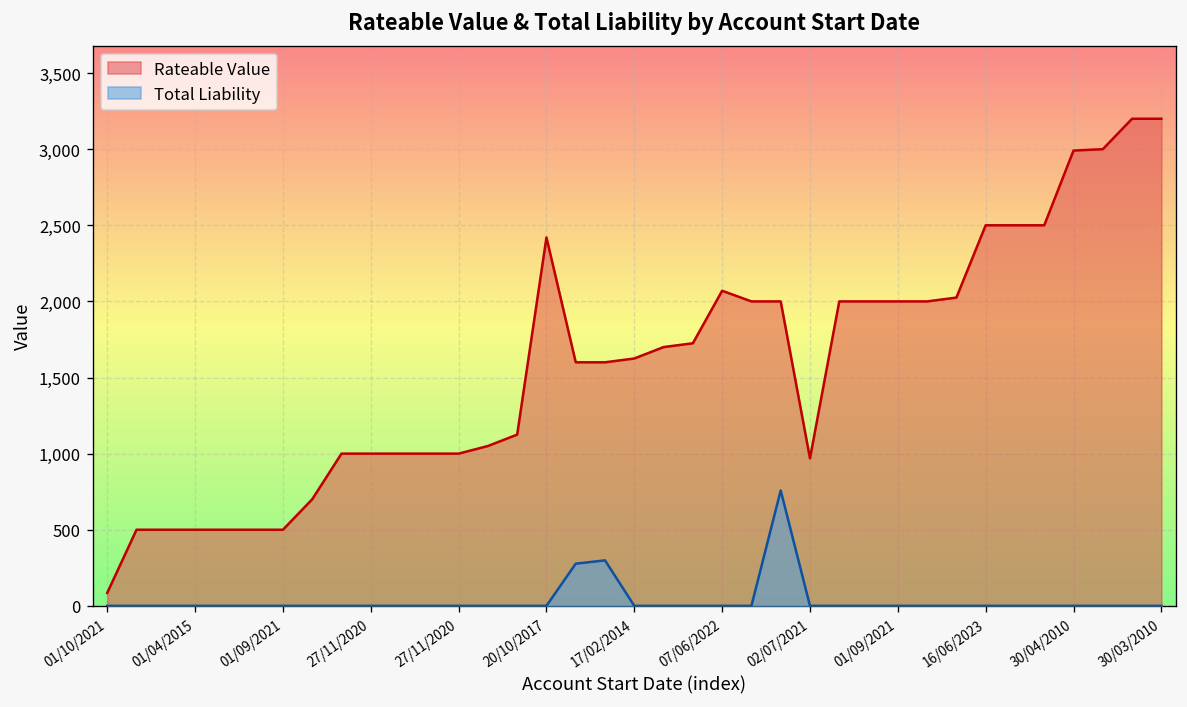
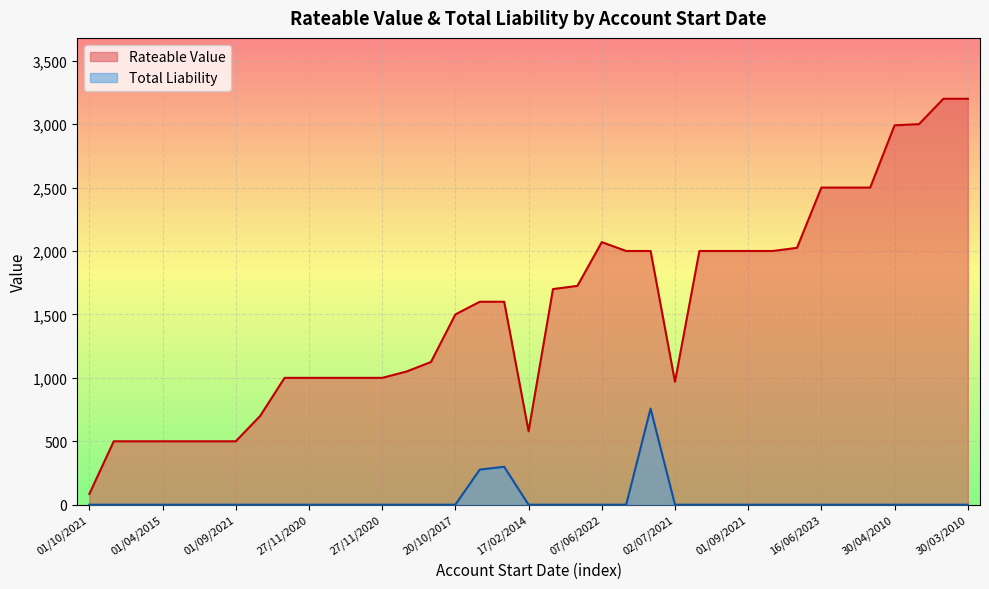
Rateable Value, 20/10/2017: 2,420 -> 1,500
Rateable Value, 17/02/2014: 1,630 -> 580
